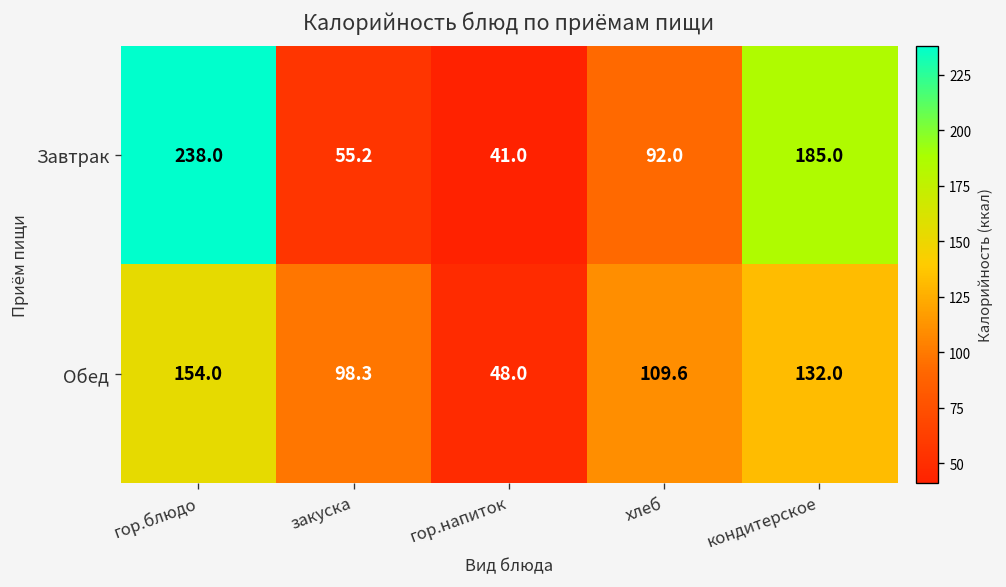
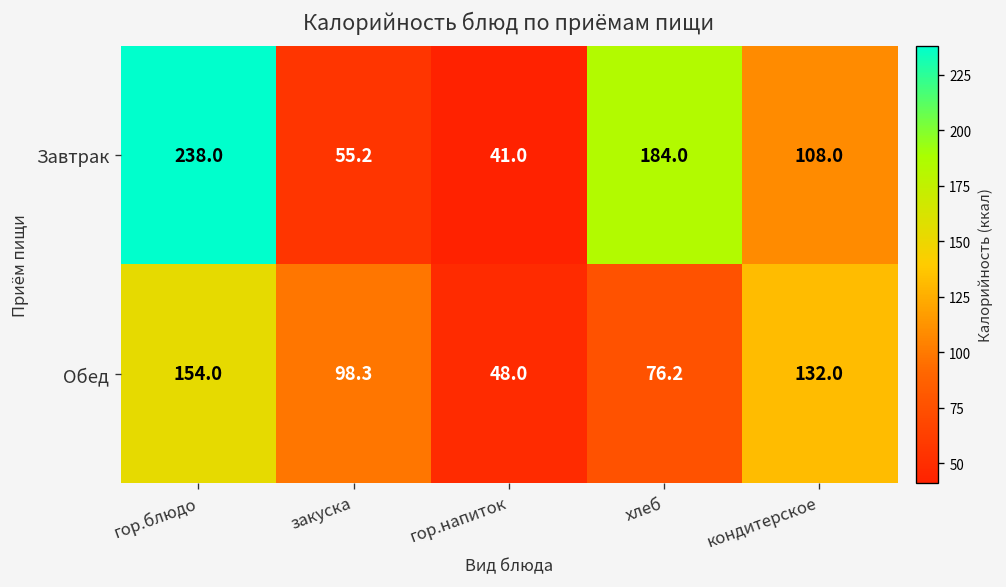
Завтрак, хлеб: 92.0 -> 184.0
Завтрак, кондитерское: 185.0 -> 108.0
Обед, хлеб: 109.6 -> 76.2
